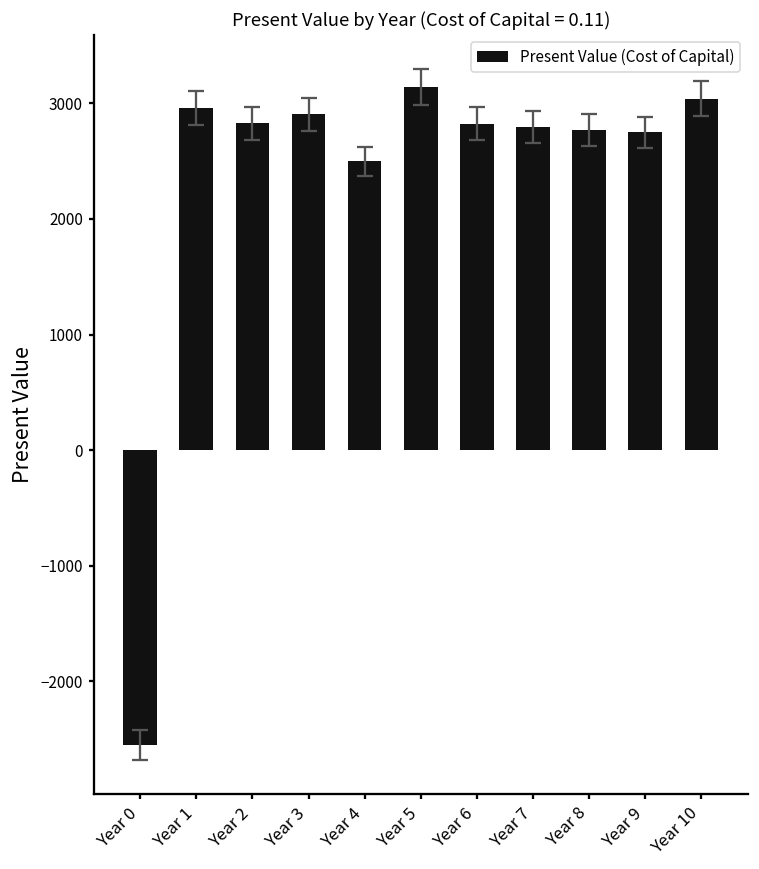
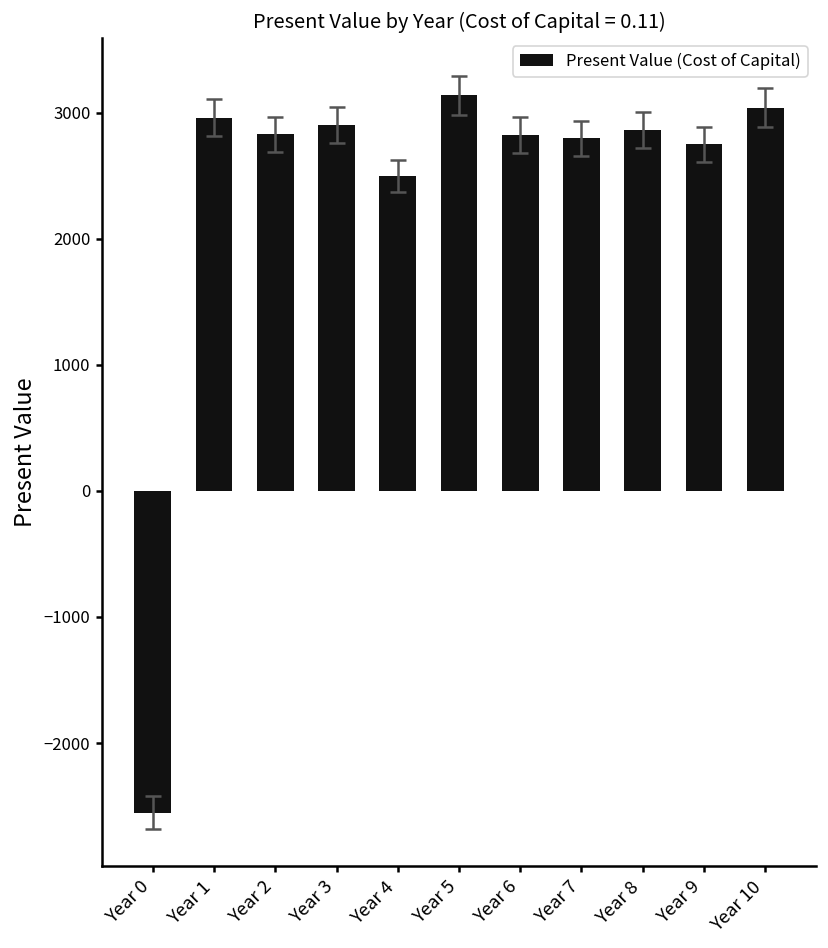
Present Value (Cost of Capital), Year 8: 2770 -> 2870
